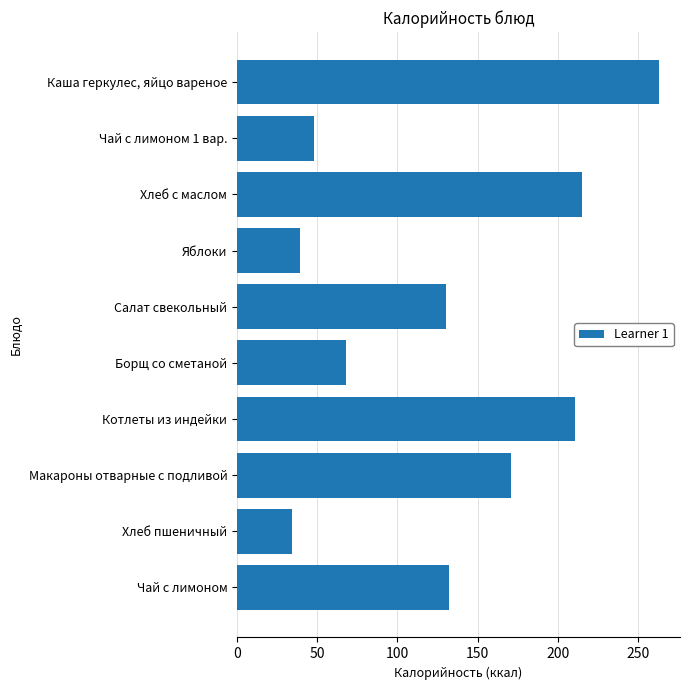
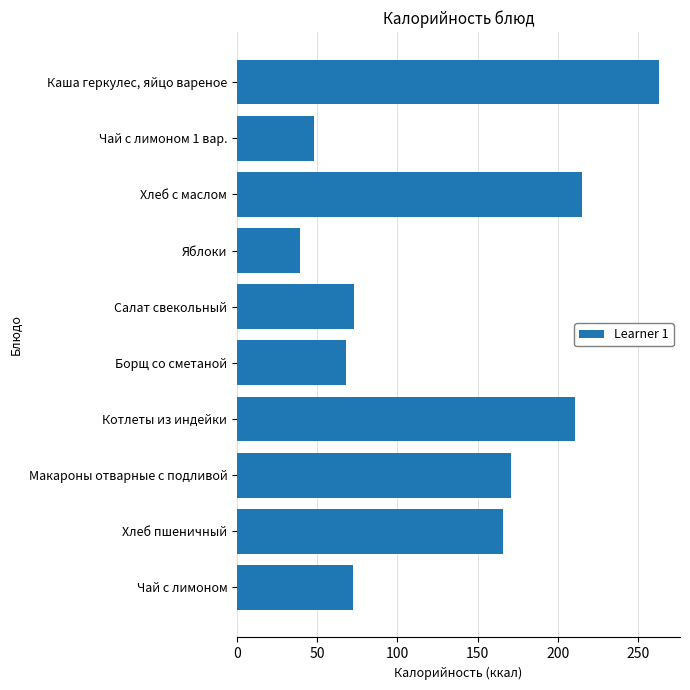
Салат свекольный: 130 -> 73
Хлеб пшеничный: 34 -> 166
Чай с лимоном: 132 -> 72
